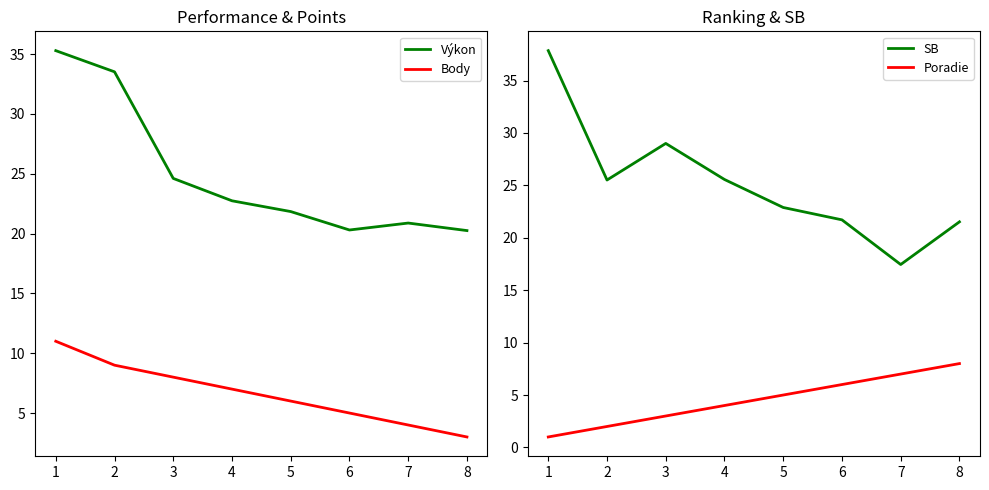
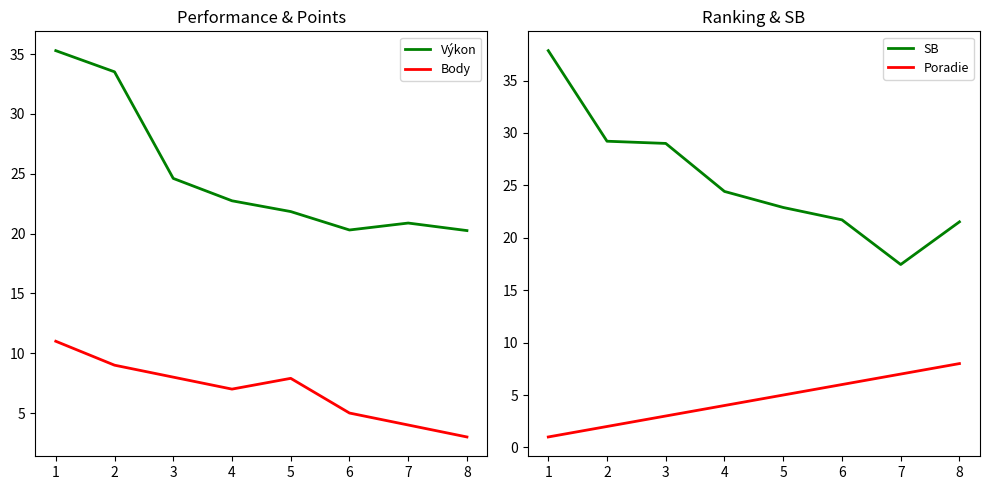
Performance & Points, Body, 5: 6.0 -> 7.9
Ranking & SB, SB, 2: 25.5 -> 29.2
Ranking & SB, SB, 4: 25.6 -> 24.4
